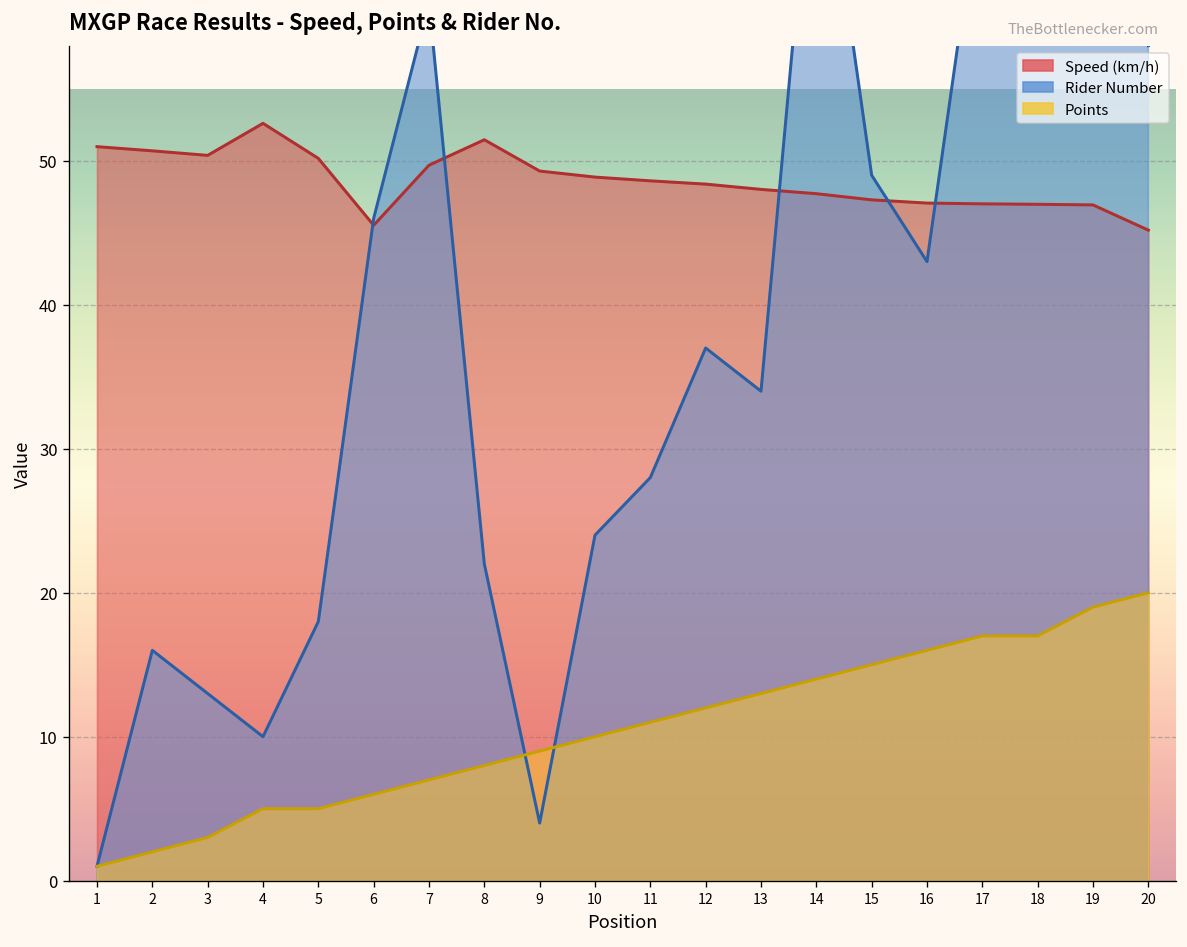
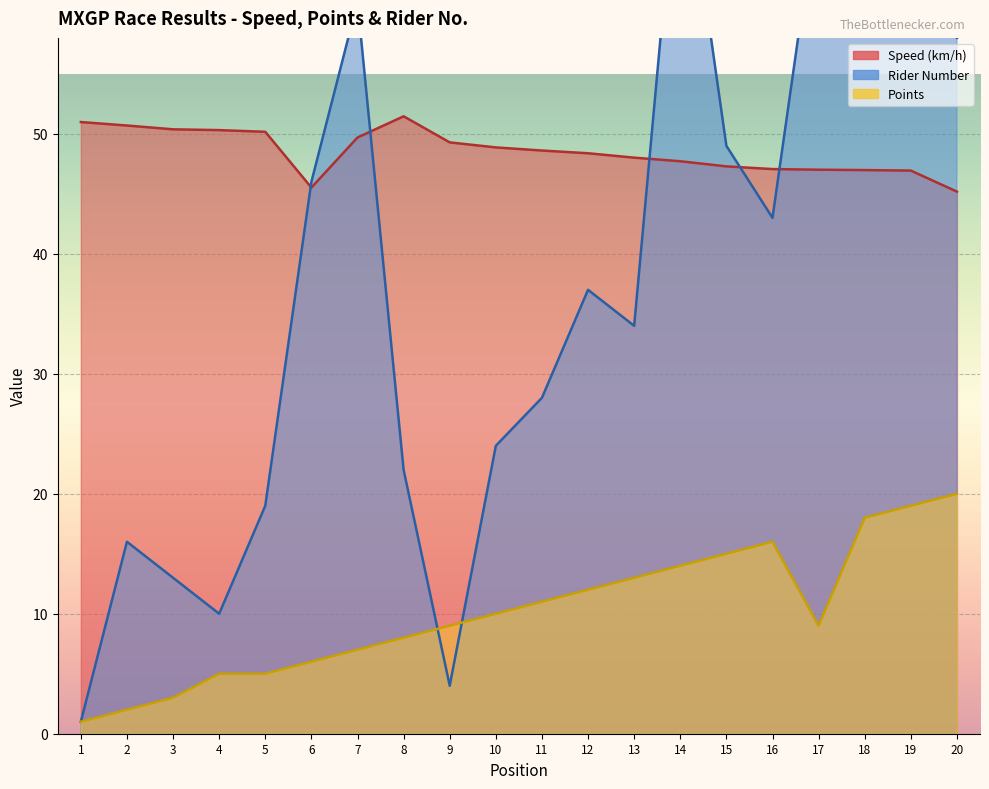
Speed (km/h), 4: 52.6 -> 50.3
Rider Number, 5: 18 -> 19
Points, 17: 17 -> 9
Points, 18: 17 -> 18
